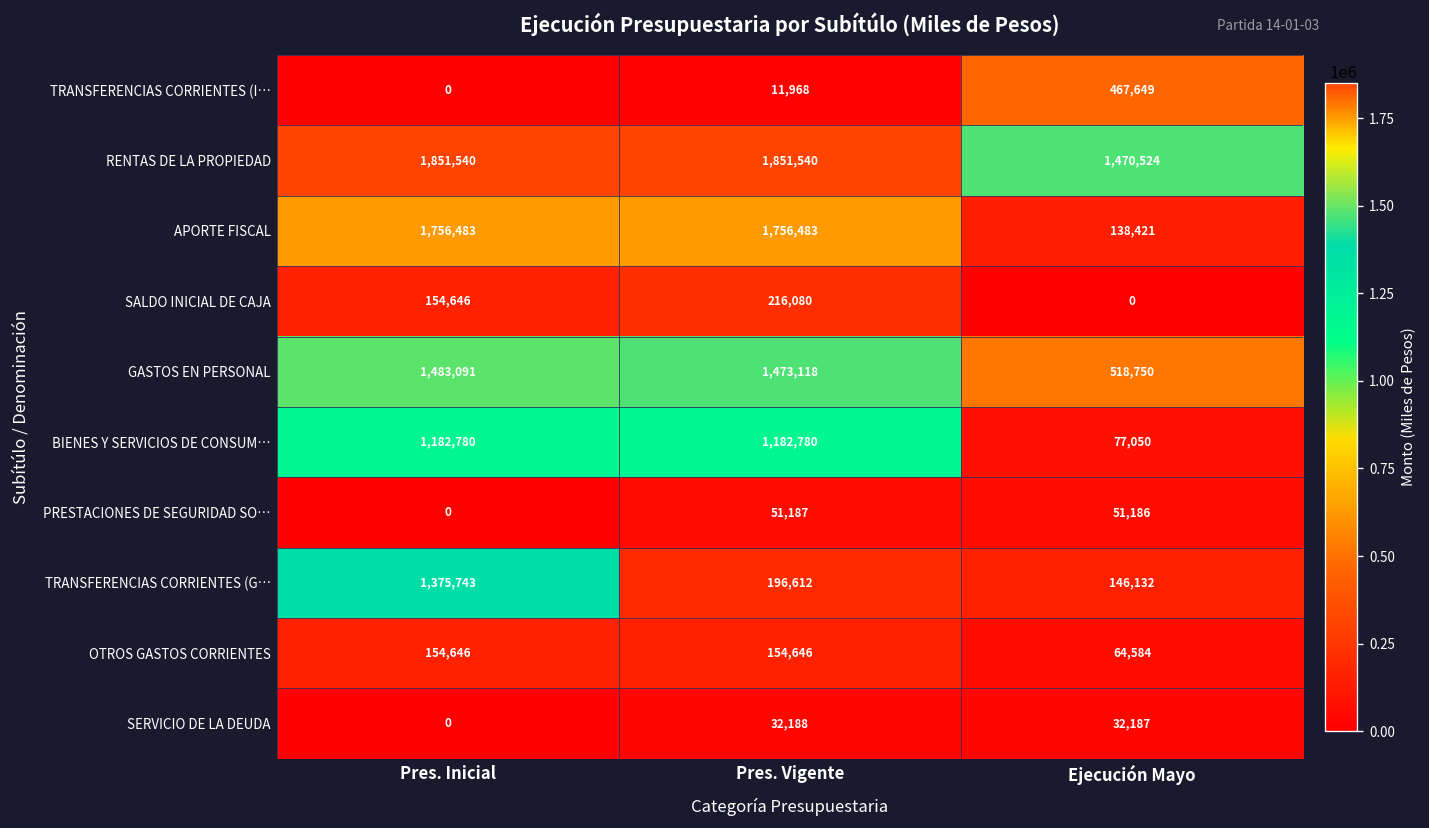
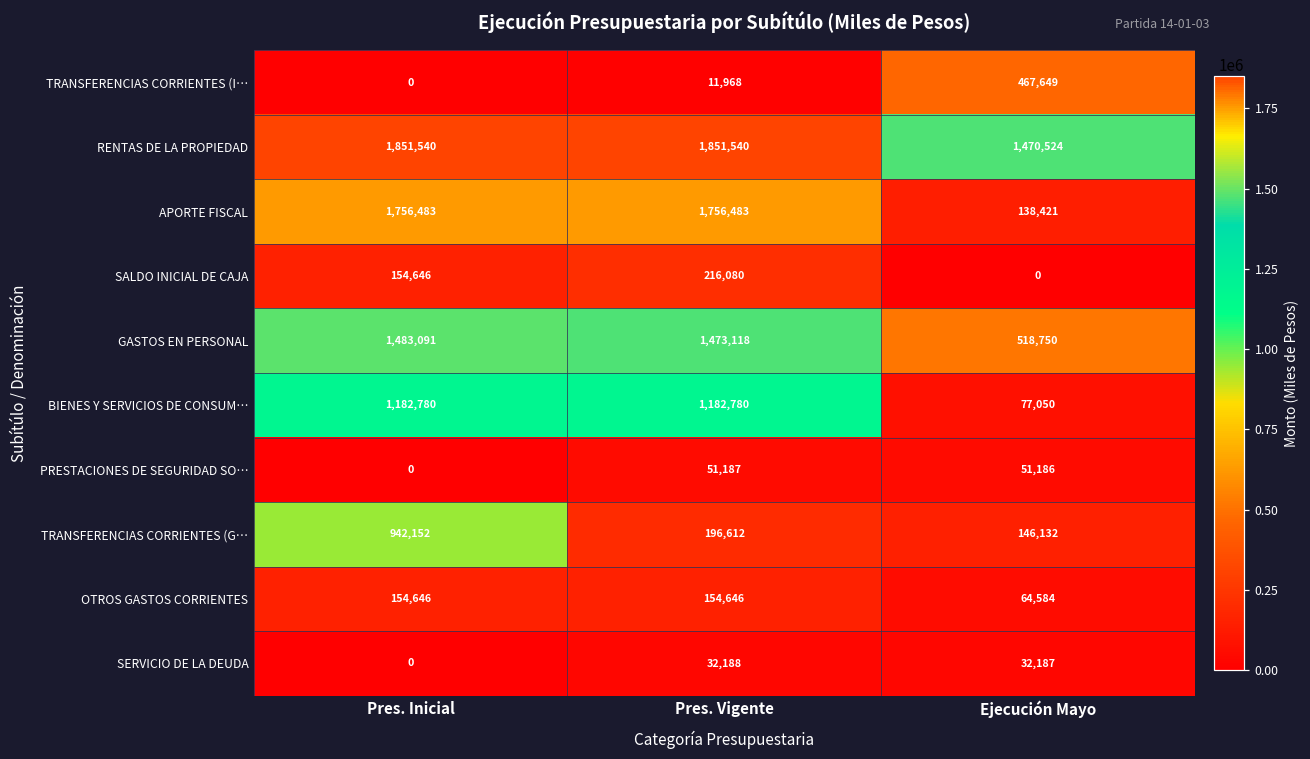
TRANSFERENCIAS CORRIENTES (G…, Pres. Inicial: 1,375,743 -> 942,152
